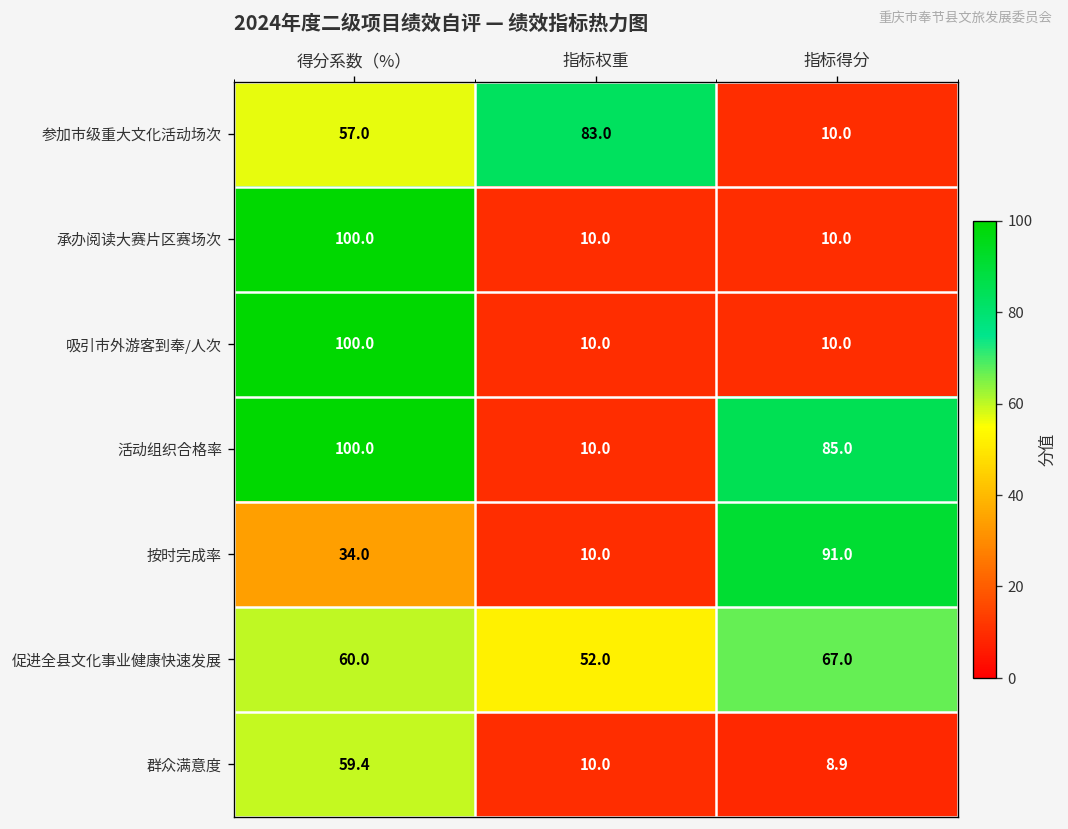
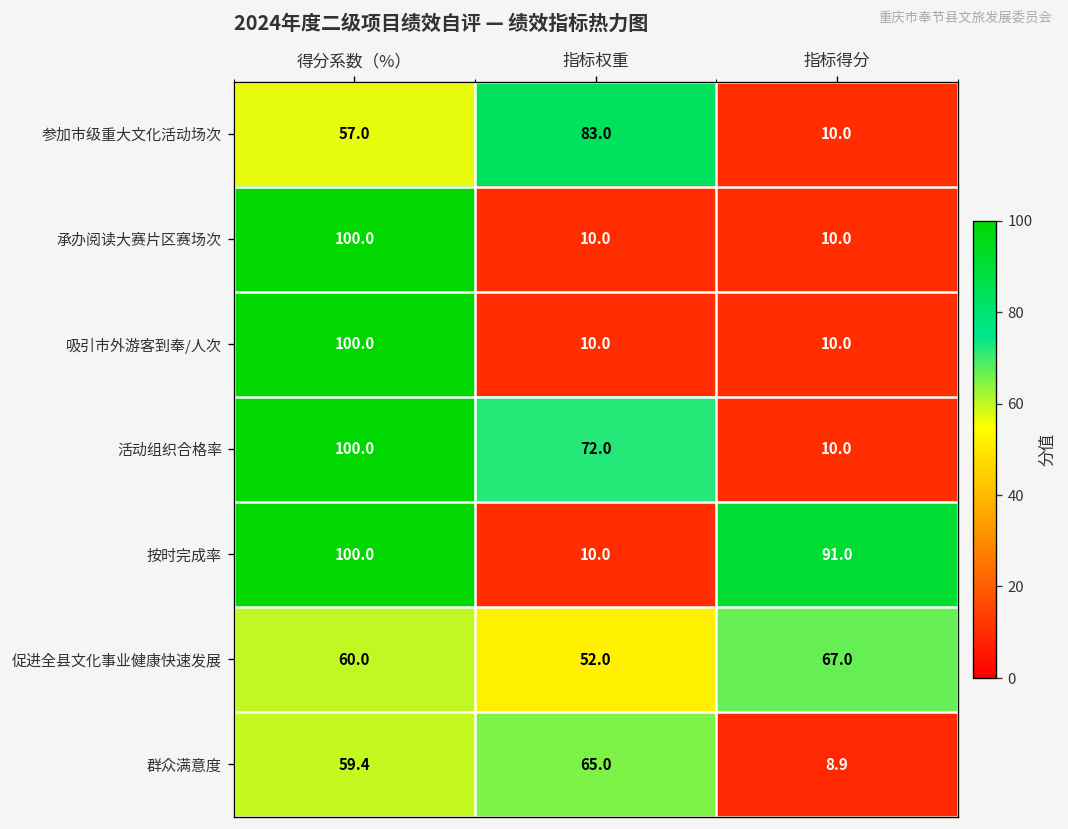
活动组织合格率, 指标权重: 10.0 -> 72.0
活动组织合格率, 指标得分: 85.0 -> 10.0
按时完成率, 得分系数（%）: 34.0 -> 100.0
群众满意度, 指标权重: 10.0 -> 65.0
